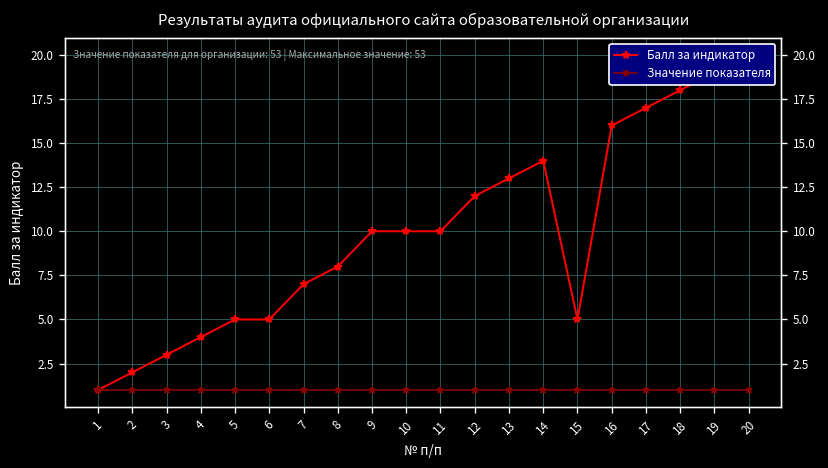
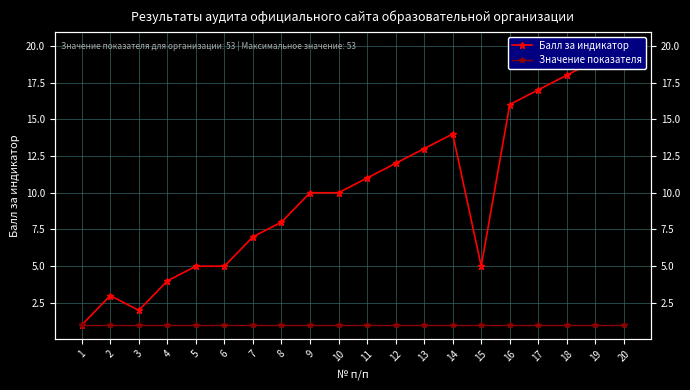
Балл за индикатор, 2: 2 -> 3
Балл за индикатор, 3: 3 -> 2
Балл за индикатор, 11: 10 -> 11
